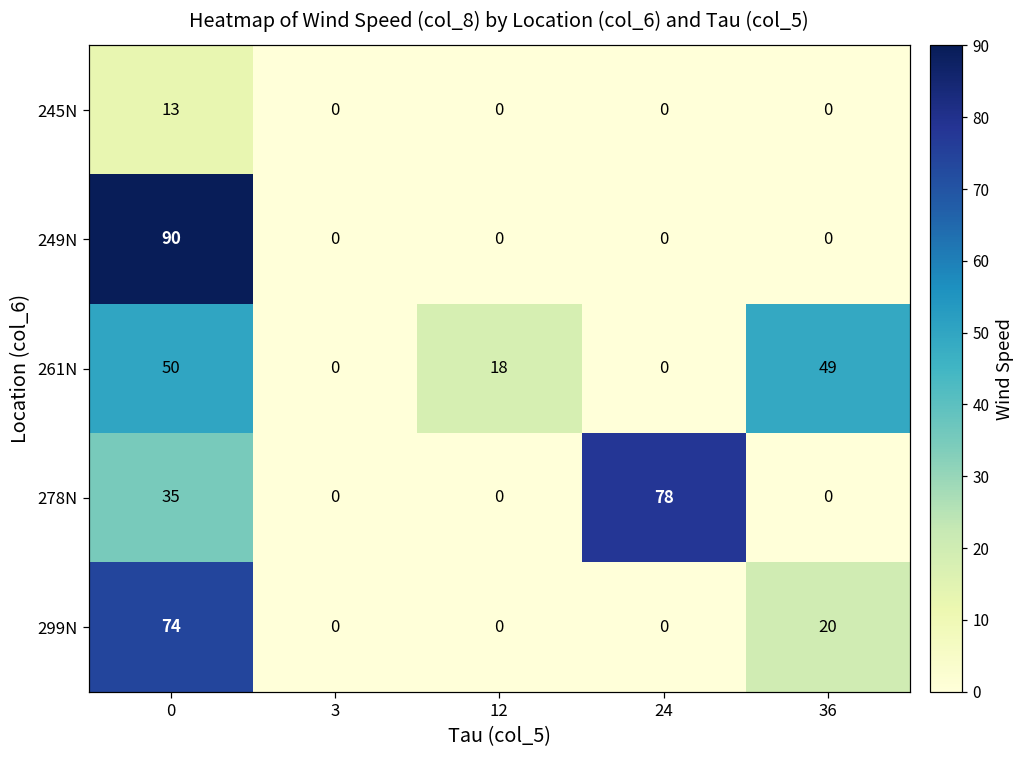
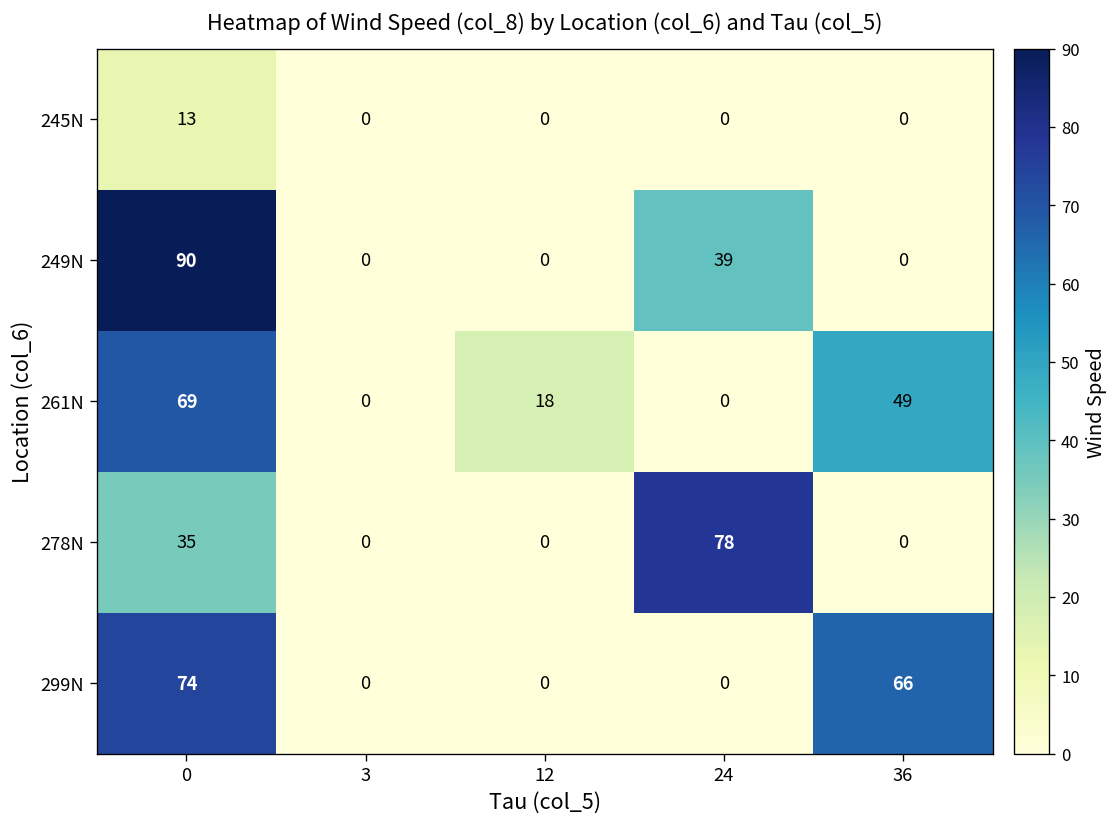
249N, 24: 0 -> 39
261N, 0: 50 -> 69
299N, 36: 20 -> 66
